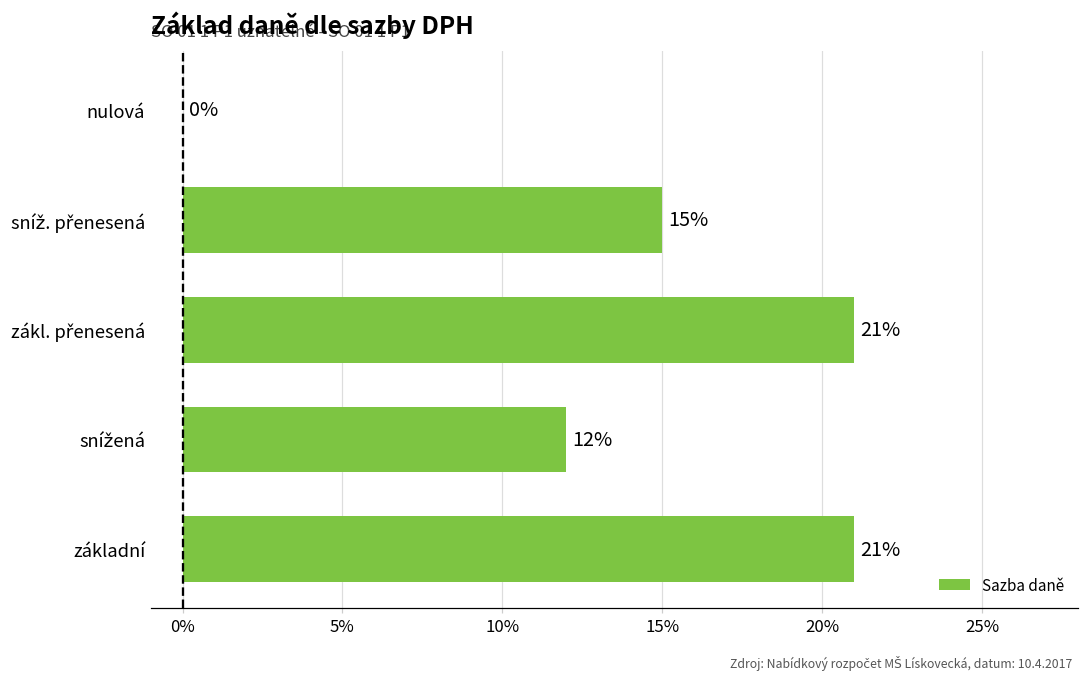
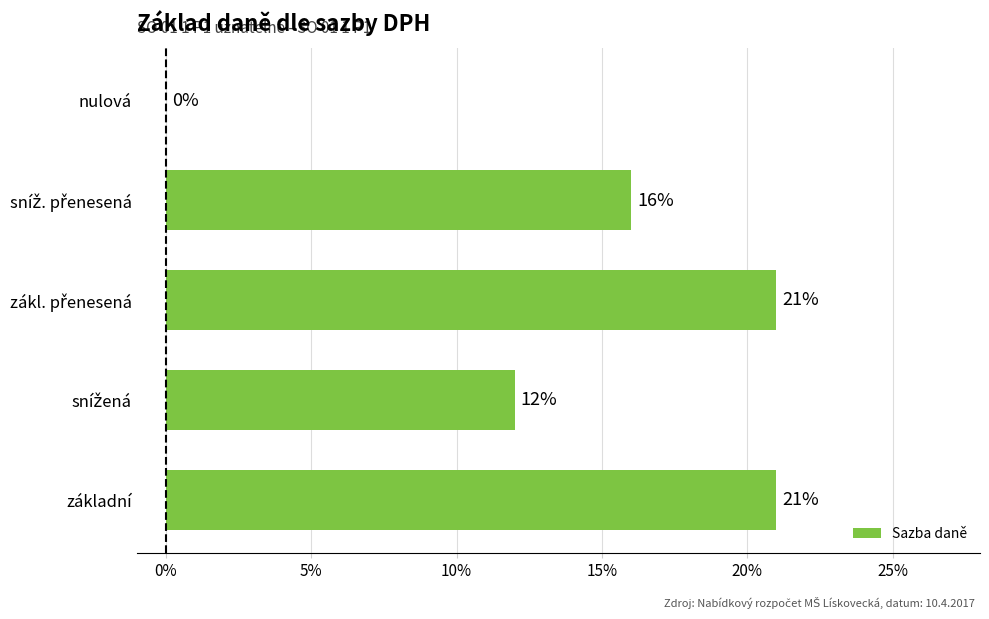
sníž. přenesená: 15% -> 16%
